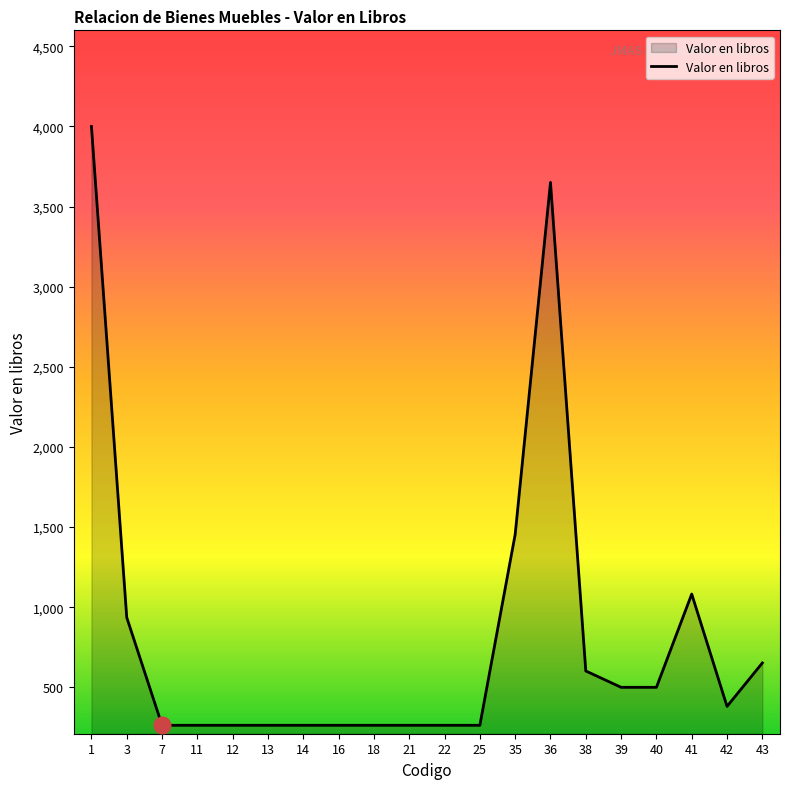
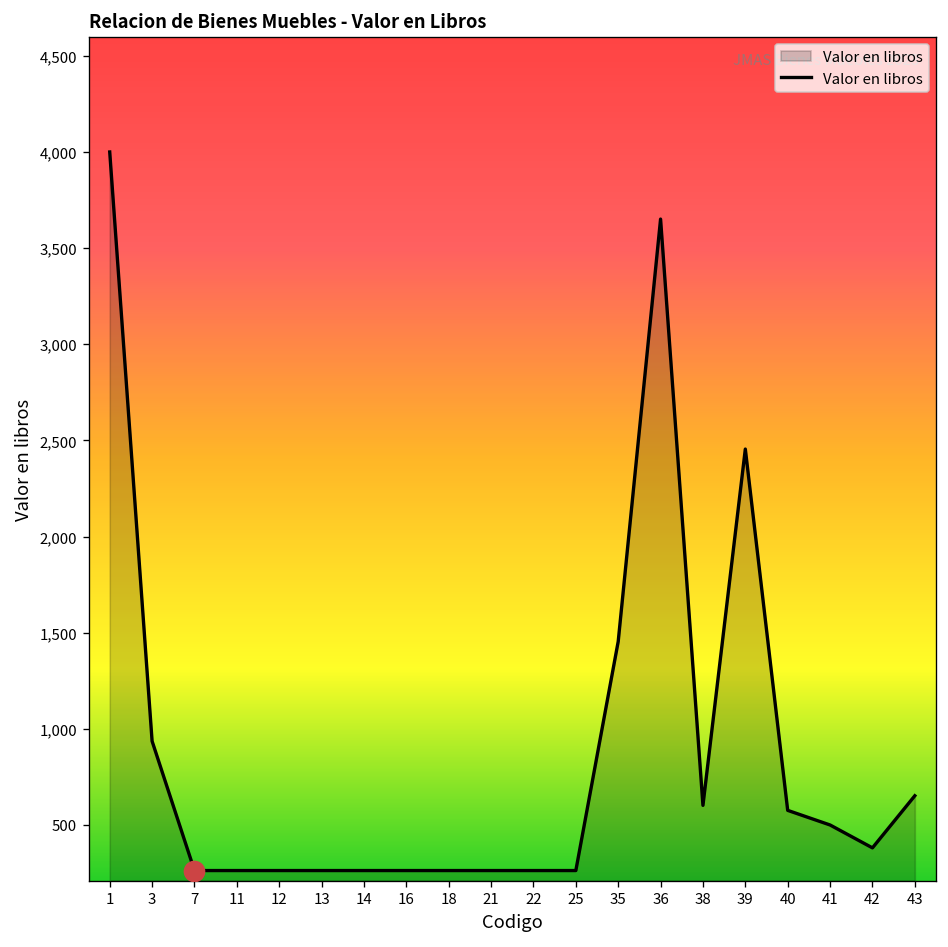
Valor en libros, 39: 500 -> 2,460
Valor en libros, 40: 500 -> 580
Valor en libros, 41: 1,080 -> 500
